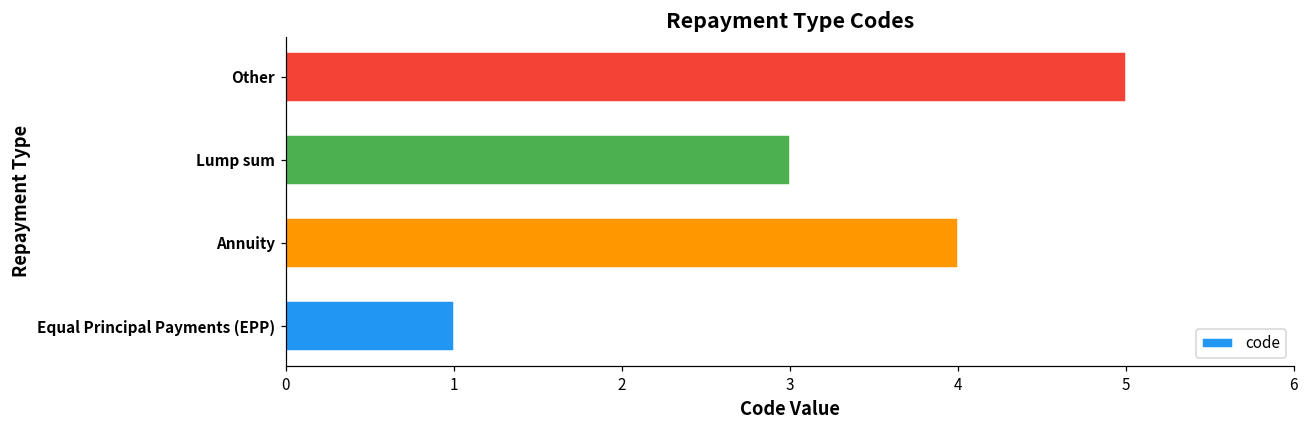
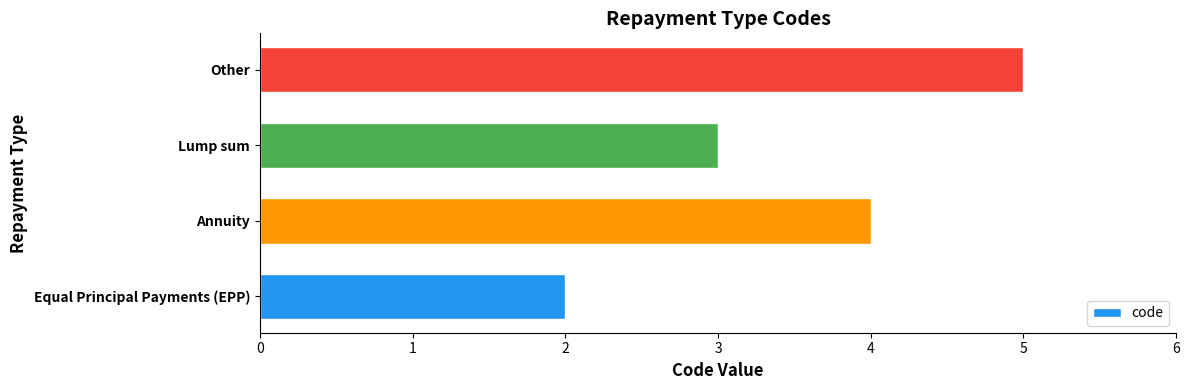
Equal Principal Payments (EPP): 1 -> 2
